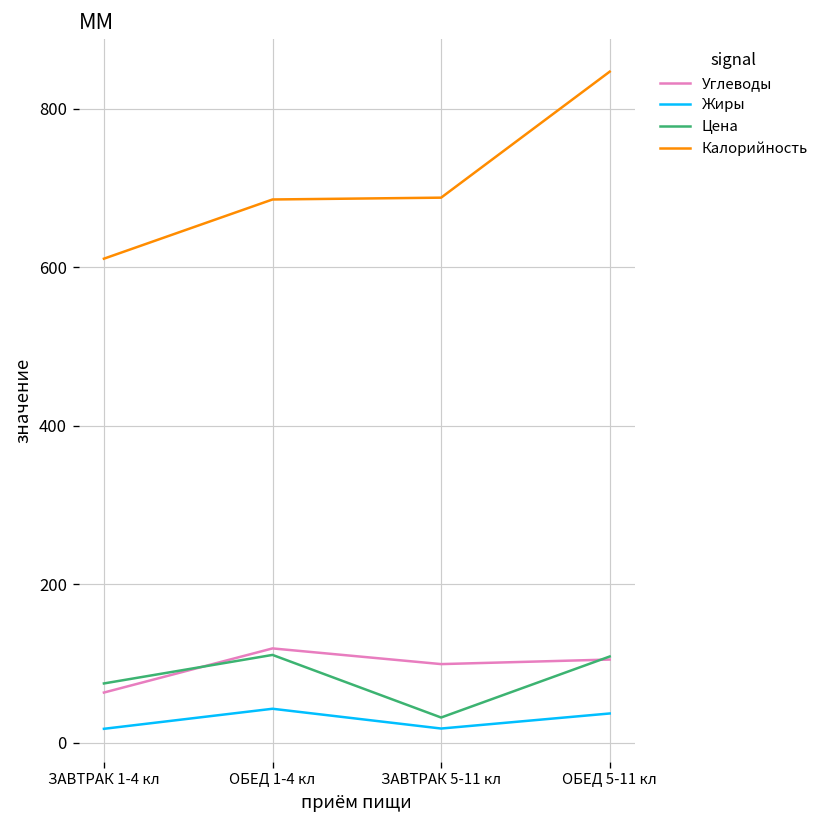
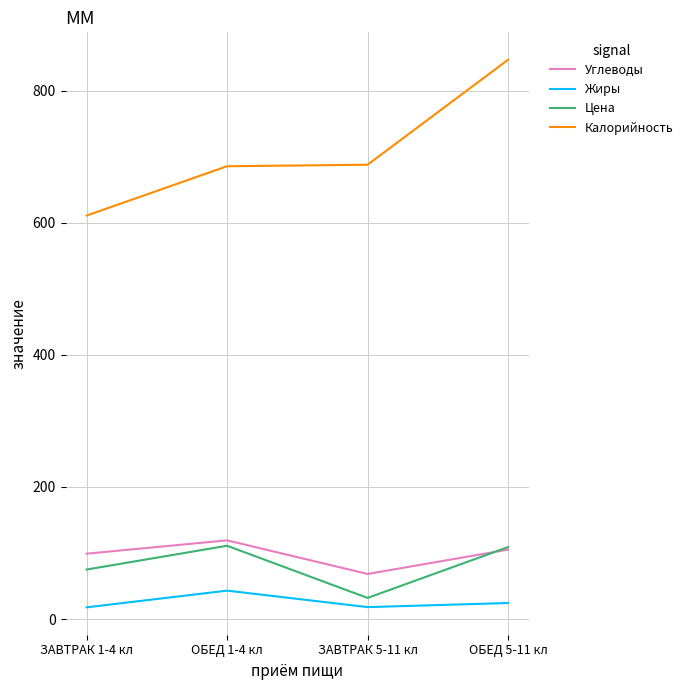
Углеводы, ЗАВТРАК 1-4 кл: 60 -> 100
Углеводы, ЗАВТРАК 5-11 кл: 100 -> 70
Жиры, ОБЕД 5-11 кл: 40 -> 20
